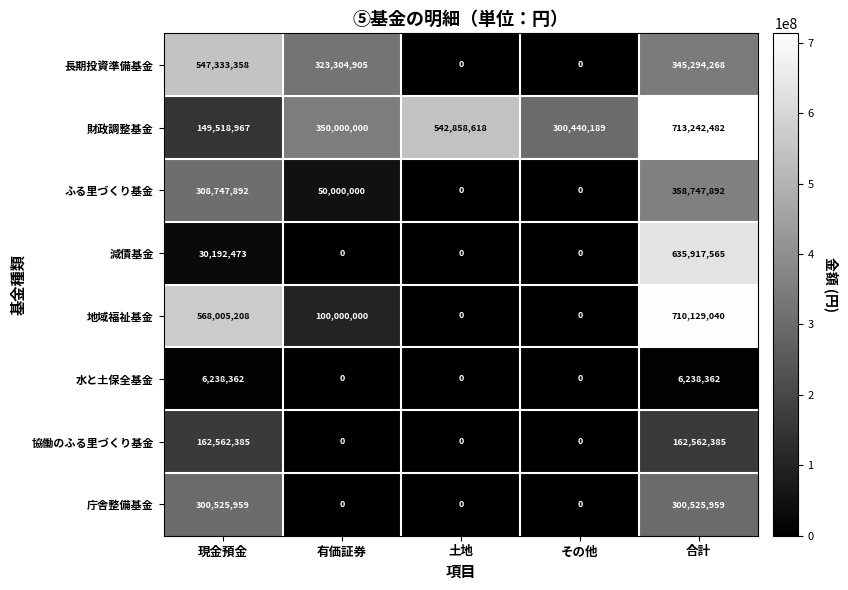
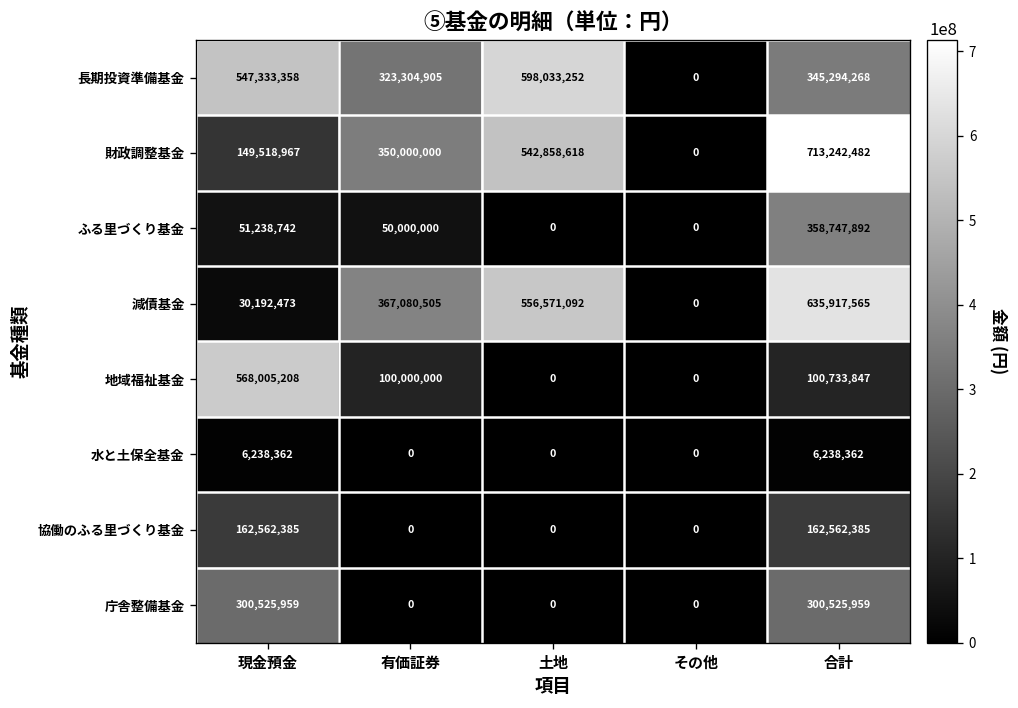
長期投資準備基金, 土地: 0 -> 598,033,252
財政調整基金, その他: 300,440,189 -> 0
ふる里づくり基金, 現金預金: 308,747,892 -> 51,238,742
減債基金, 有価証券: 0 -> 367,080,505
減債基金, 土地: 0 -> 556,571,092
地域福祉基金, 合計: 710,129,040 -> 100,733,847
